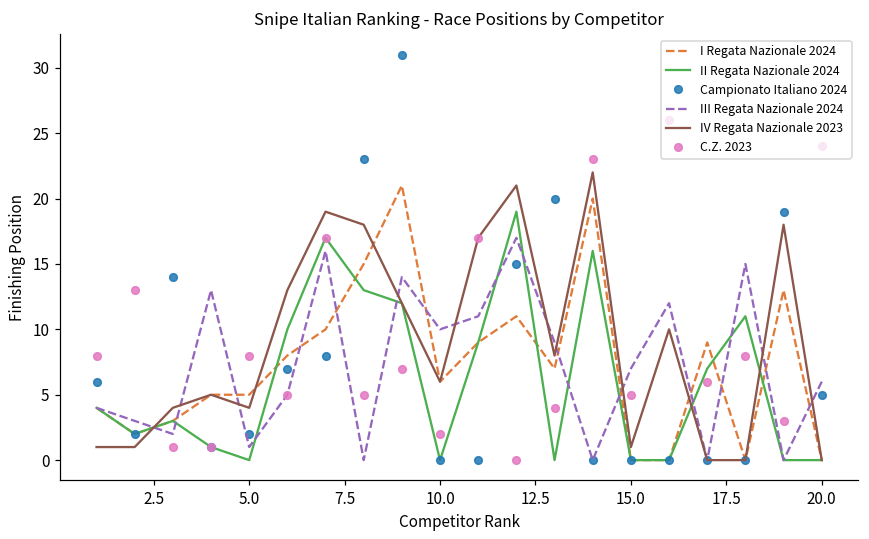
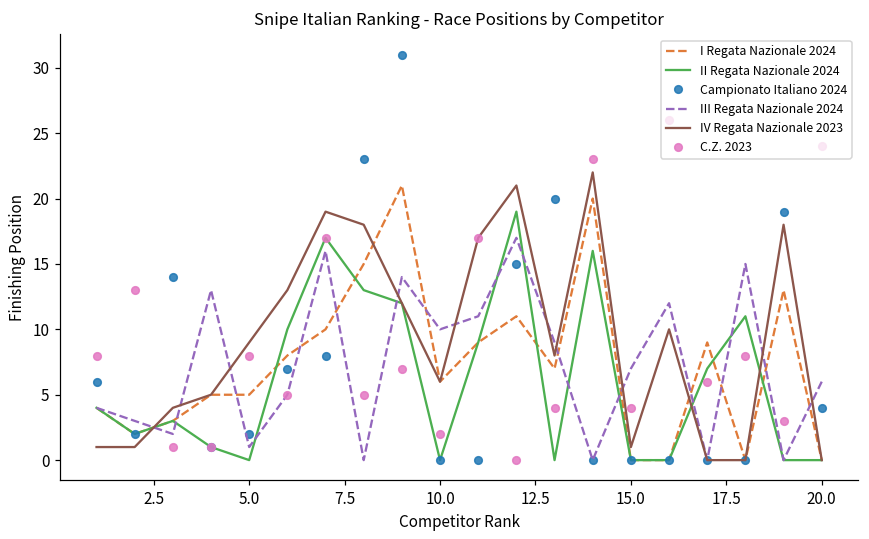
IV Regata Nazionale 2023, 5.0: 4 -> 9
C.Z. 2023, 15.0: 5 -> 4
Campionato Italiano 2024, 20.0: 5 -> 4
